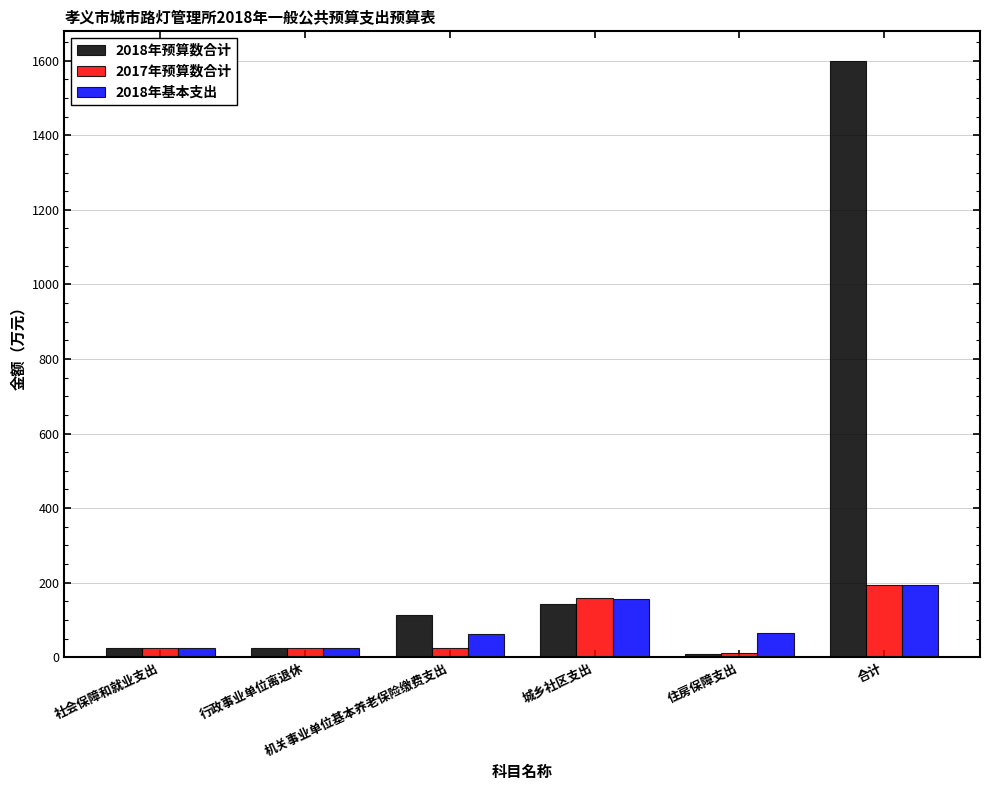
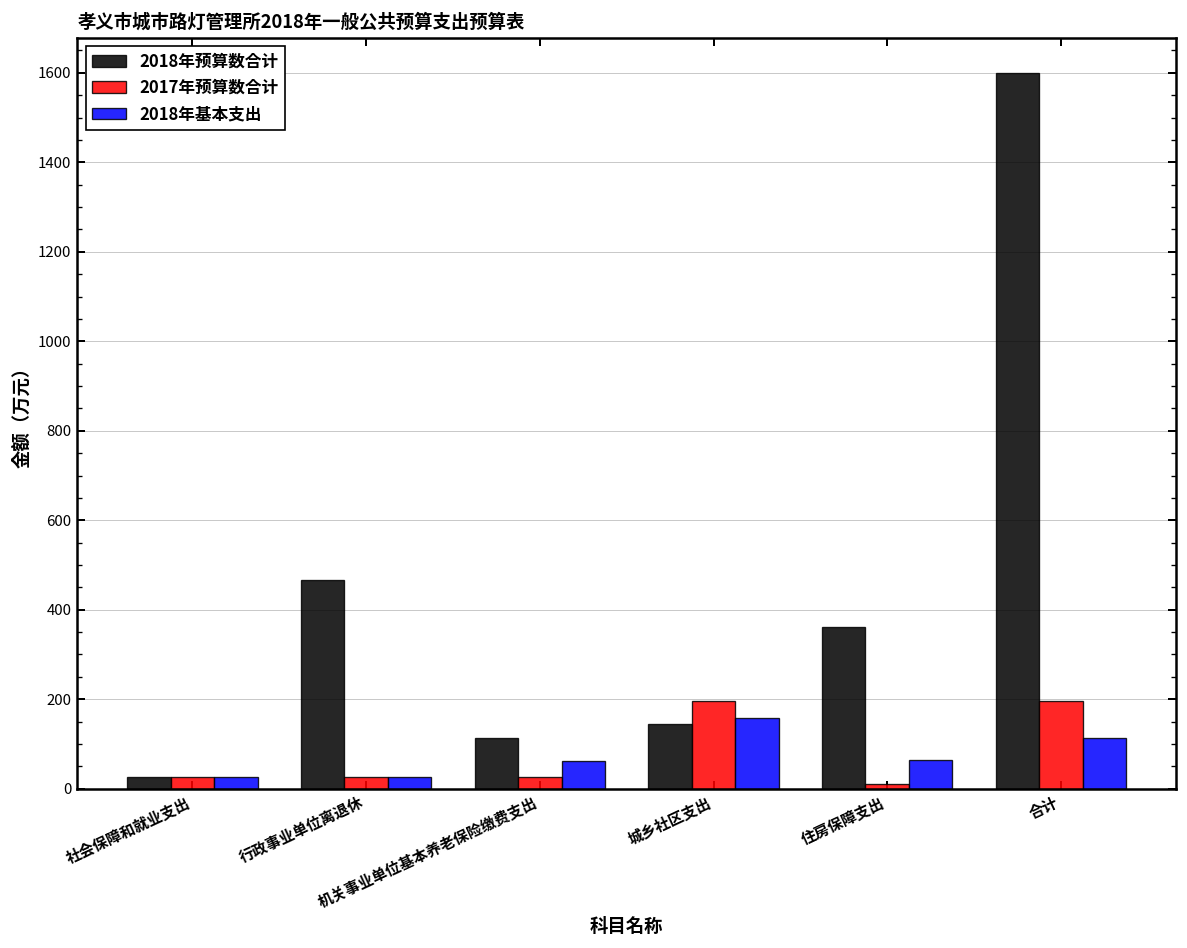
2018年预算数合计, 行政事业单位离退休: 30 -> 470
2017年预算数合计, 城乡社区支出: 160 -> 200
2018年预算数合计, 住房保障支出: 10 -> 360
2018年基本支出, 合计: 190 -> 110
